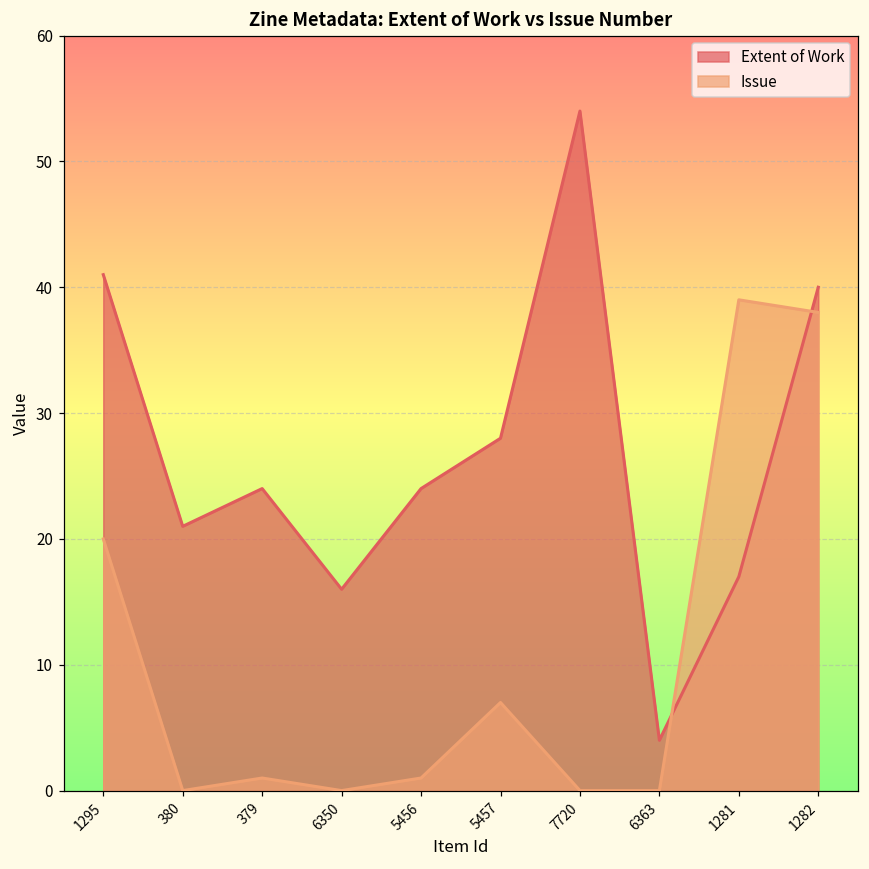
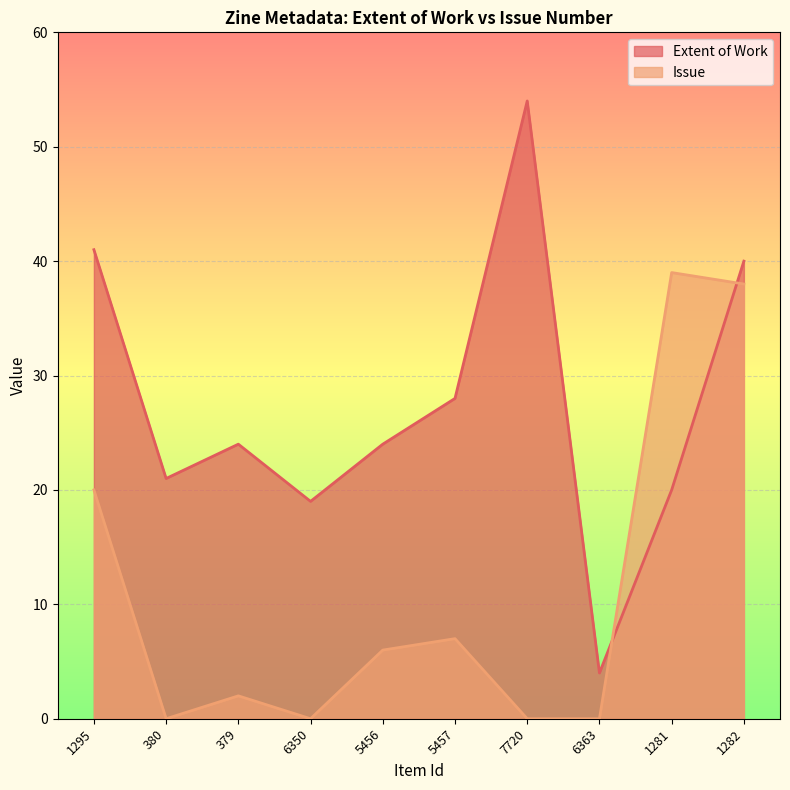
Issue, 379: 1 -> 2
Extent of Work, 6350: 16 -> 19
Issue, 5456: 1 -> 6
Extent of Work, 1281: 17 -> 20
